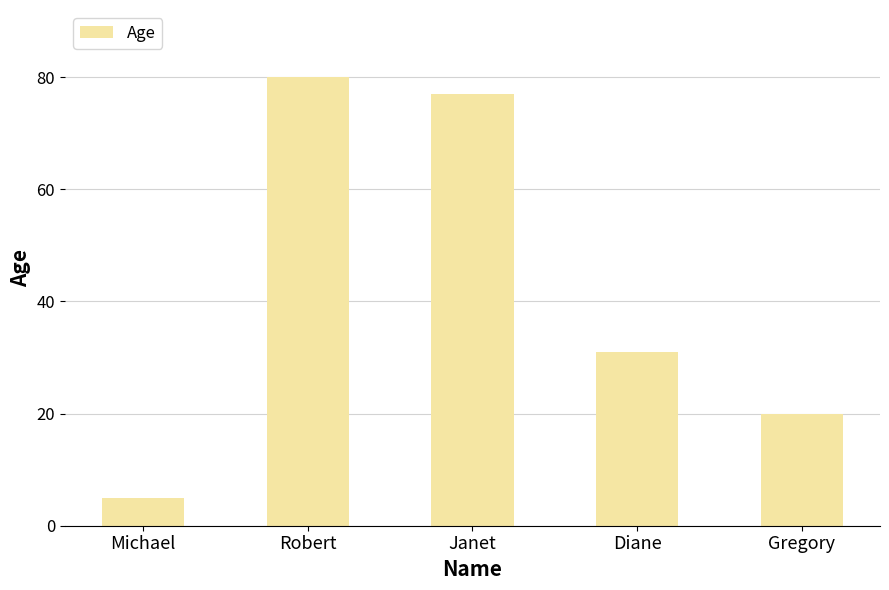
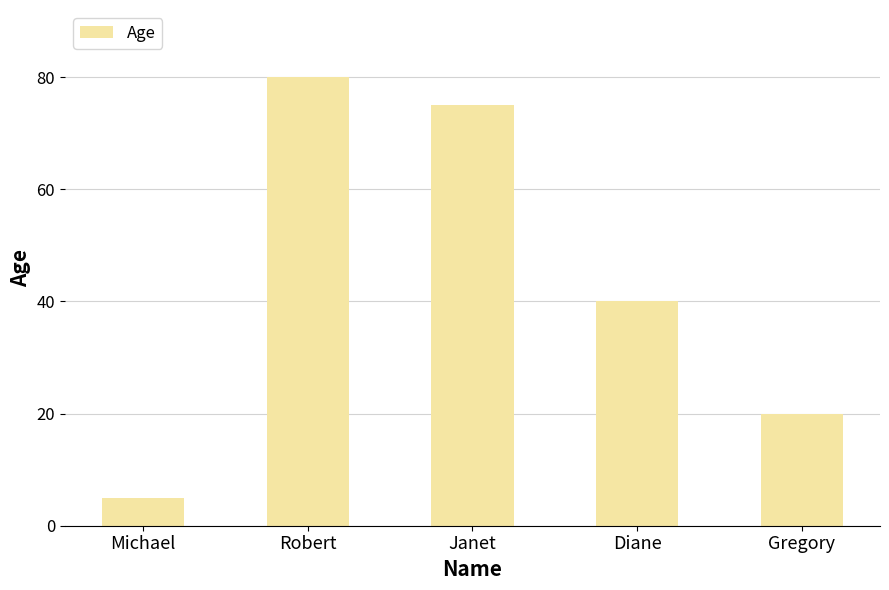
Janet: 77 -> 75
Diane: 31 -> 40
